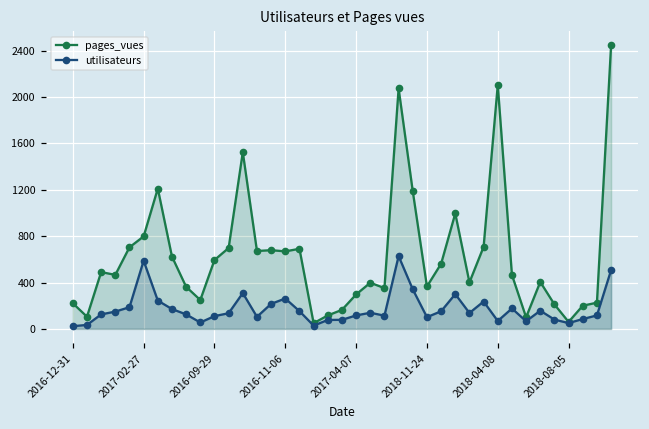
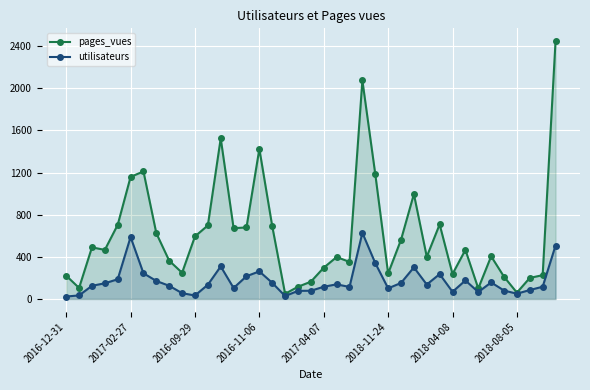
pages_vues, 2017-02-27: 800 -> 1160
utilisateurs, 2016-09-29: 110 -> 30
pages_vues, 2016-11-06: 670 -> 1430
pages_vues, 2018-11-24: 370 -> 240
pages_vues, 2018-04-08: 2110 -> 240
